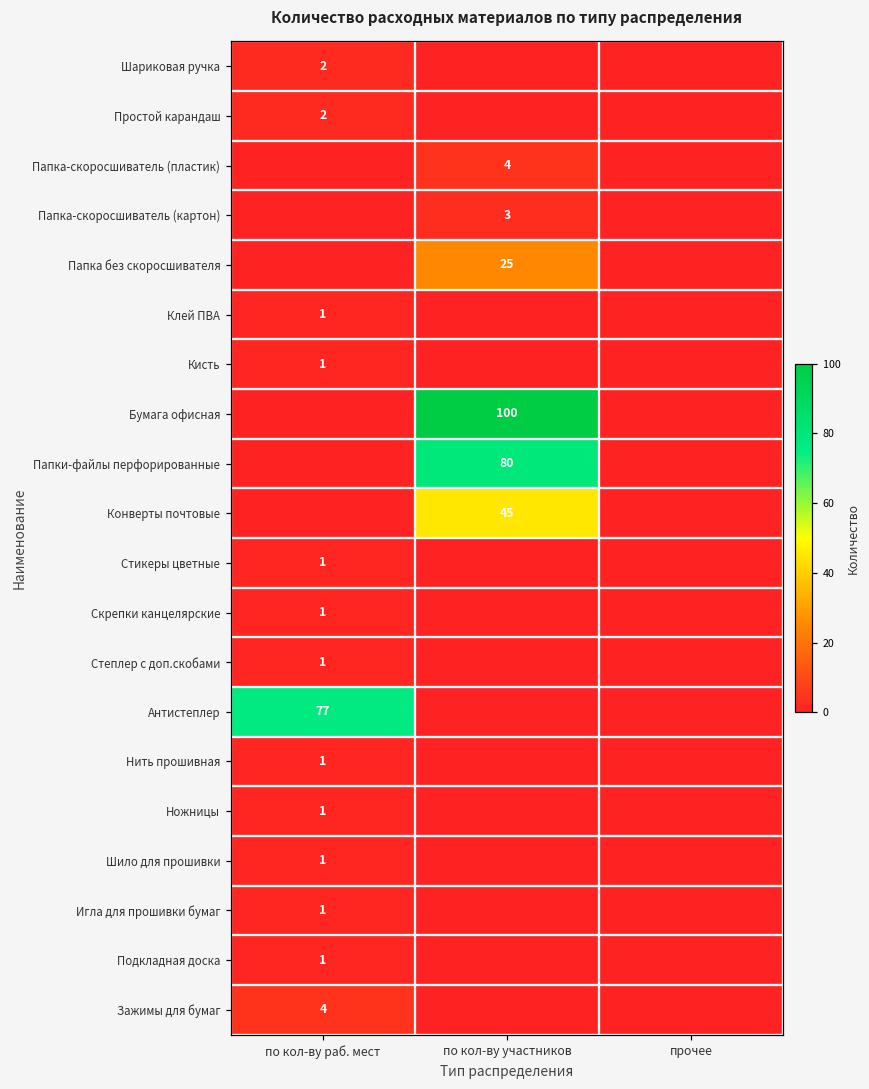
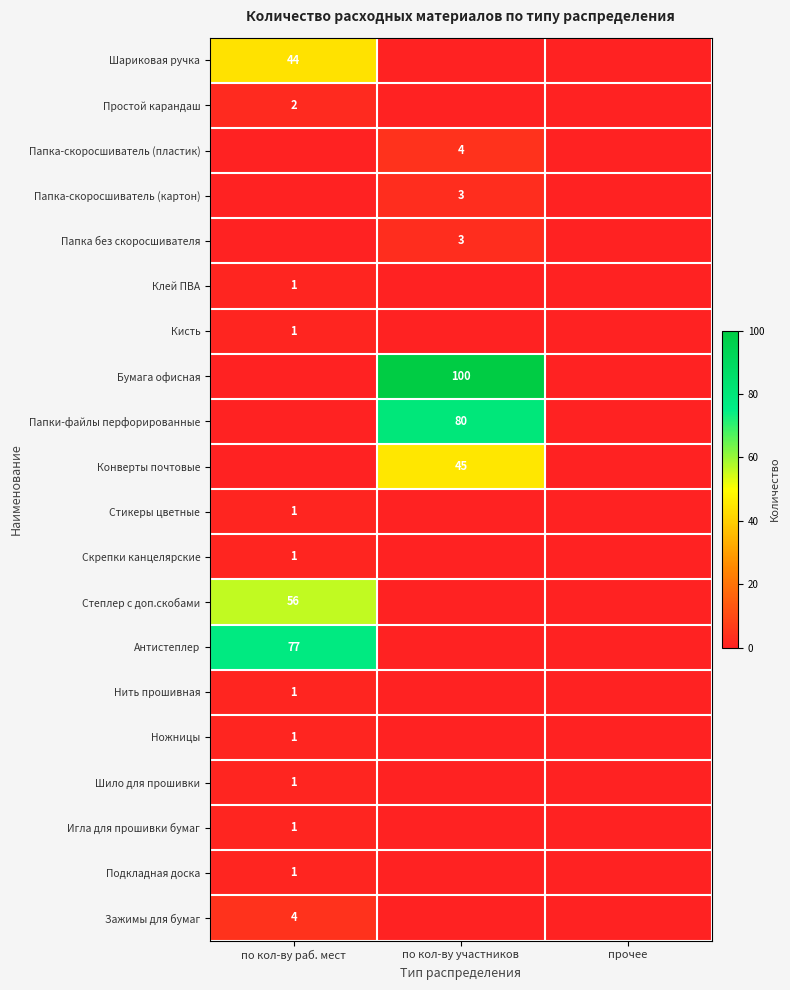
Шариковая ручка, по кол-ву раб. мест: 2 -> 44
Папка без скоросшивателя, по кол-ву участников: 25 -> 3
Степлер с доп.скобами, по кол-ву раб. мест: 1 -> 56
